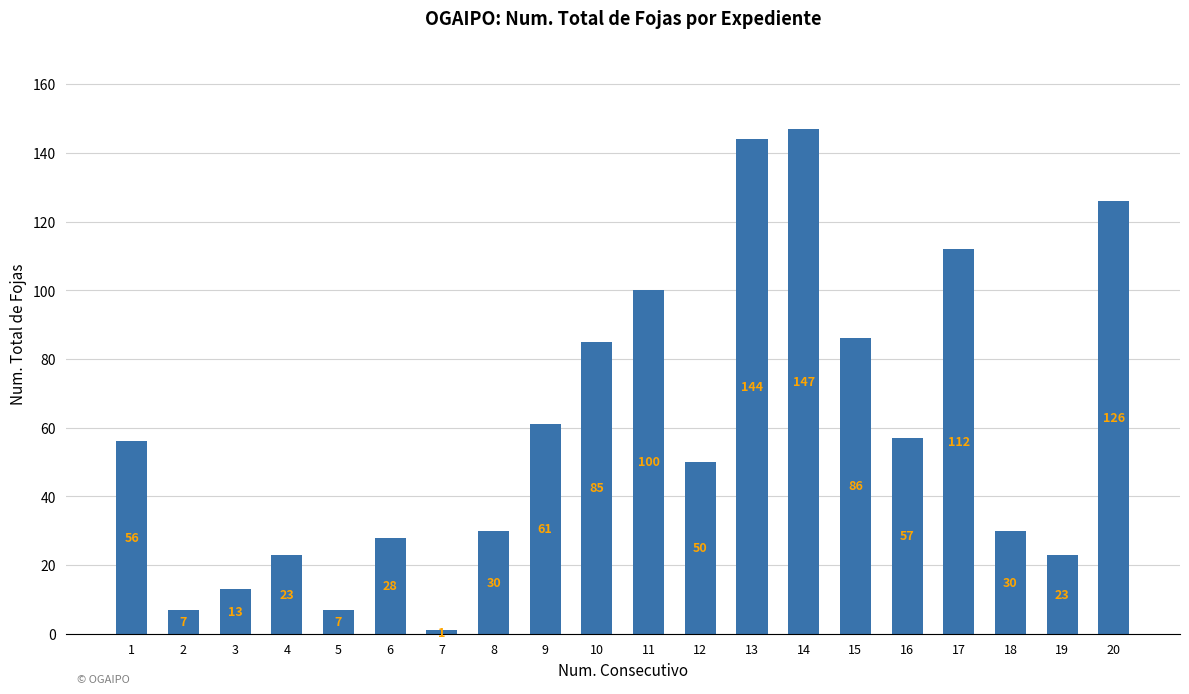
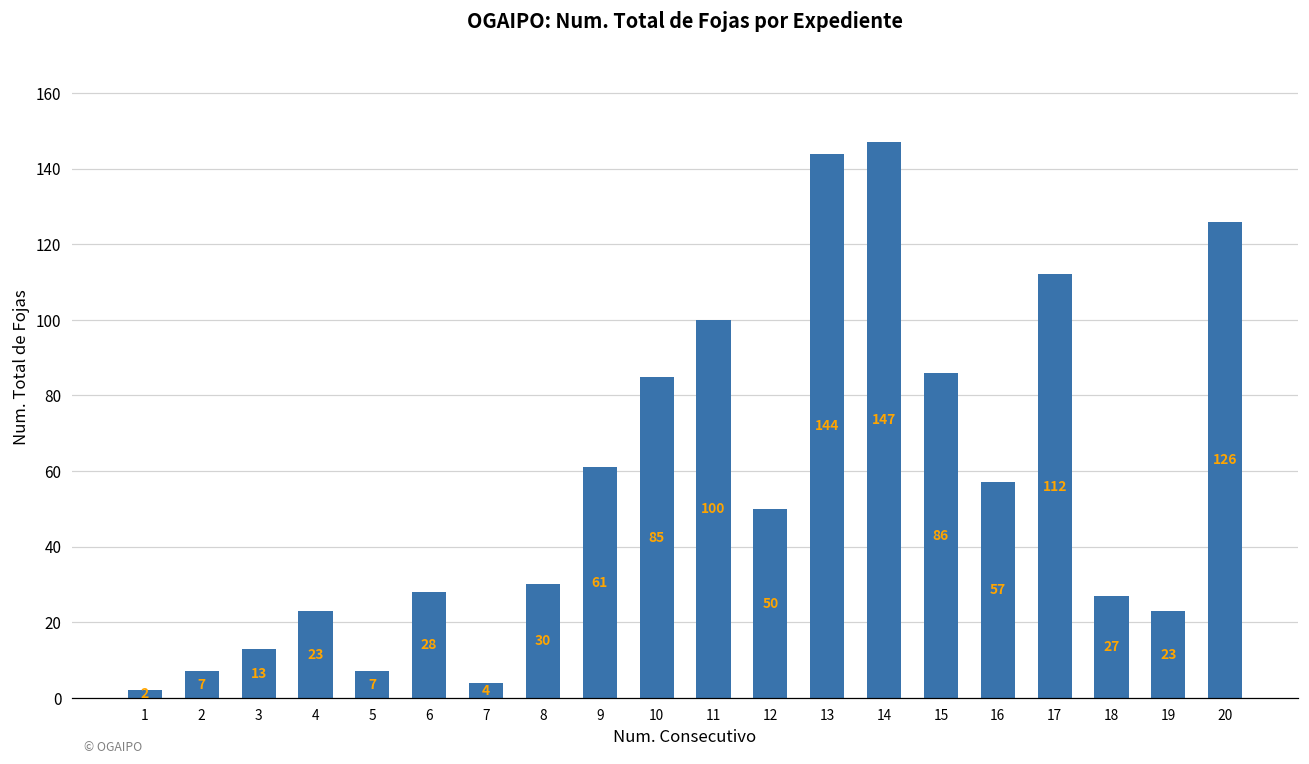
1: 56 -> 2
7: 1 -> 4
18: 30 -> 27
